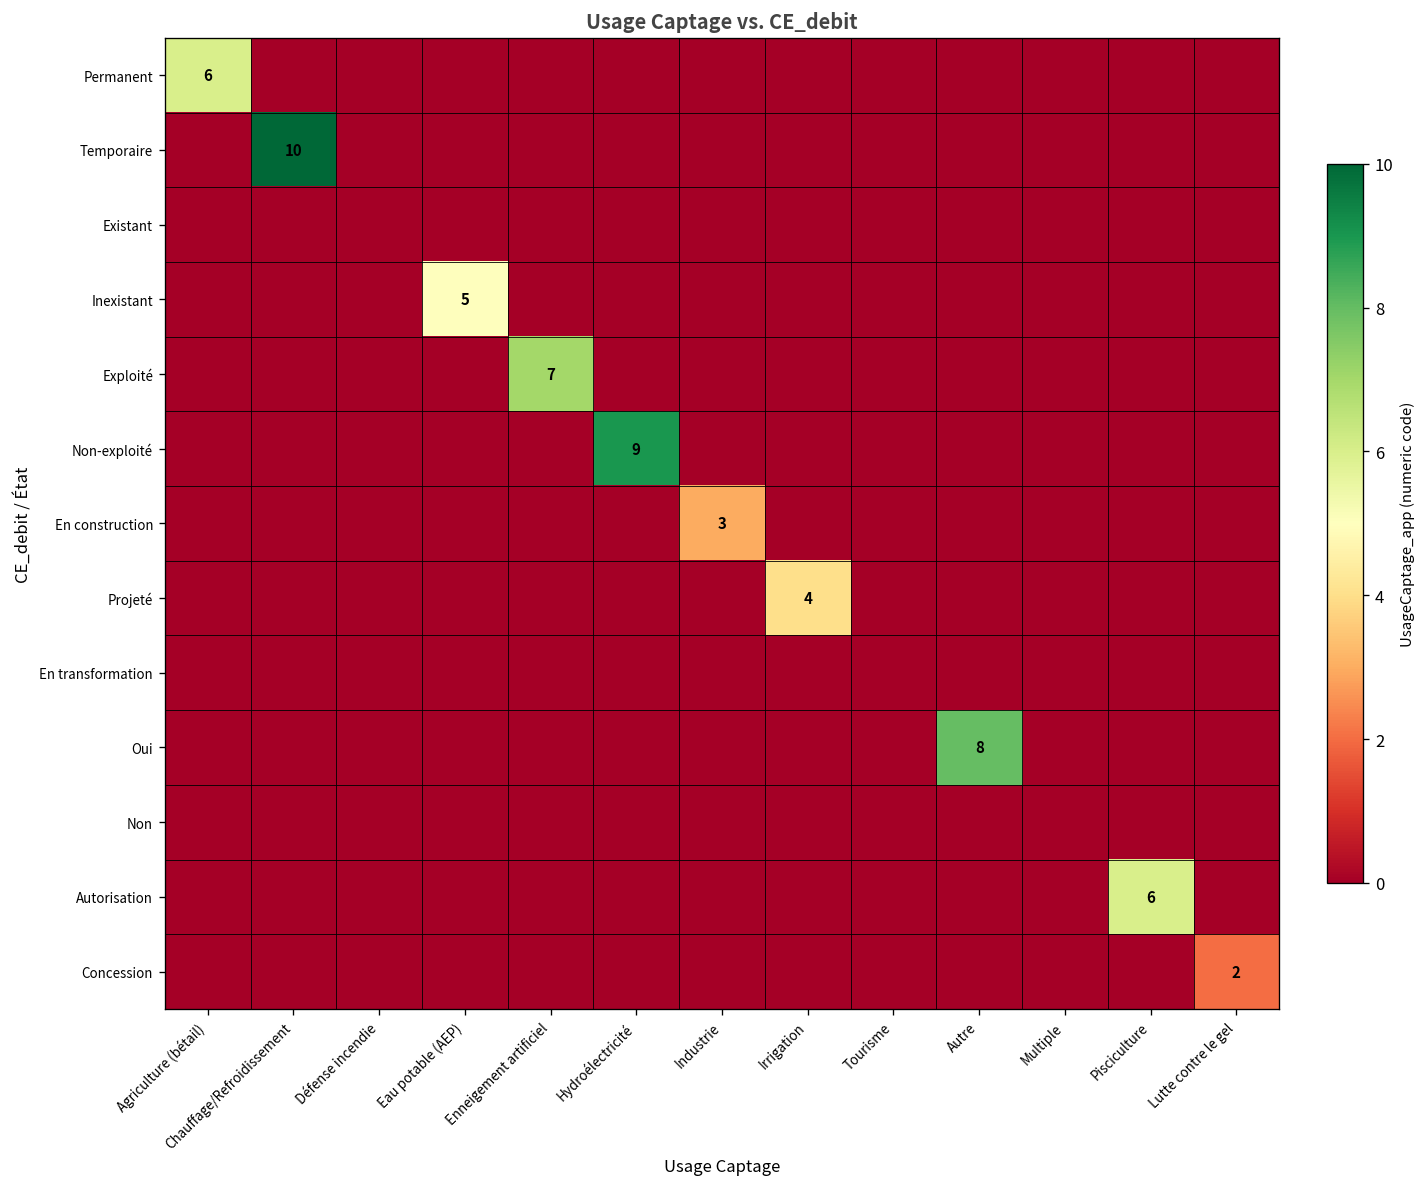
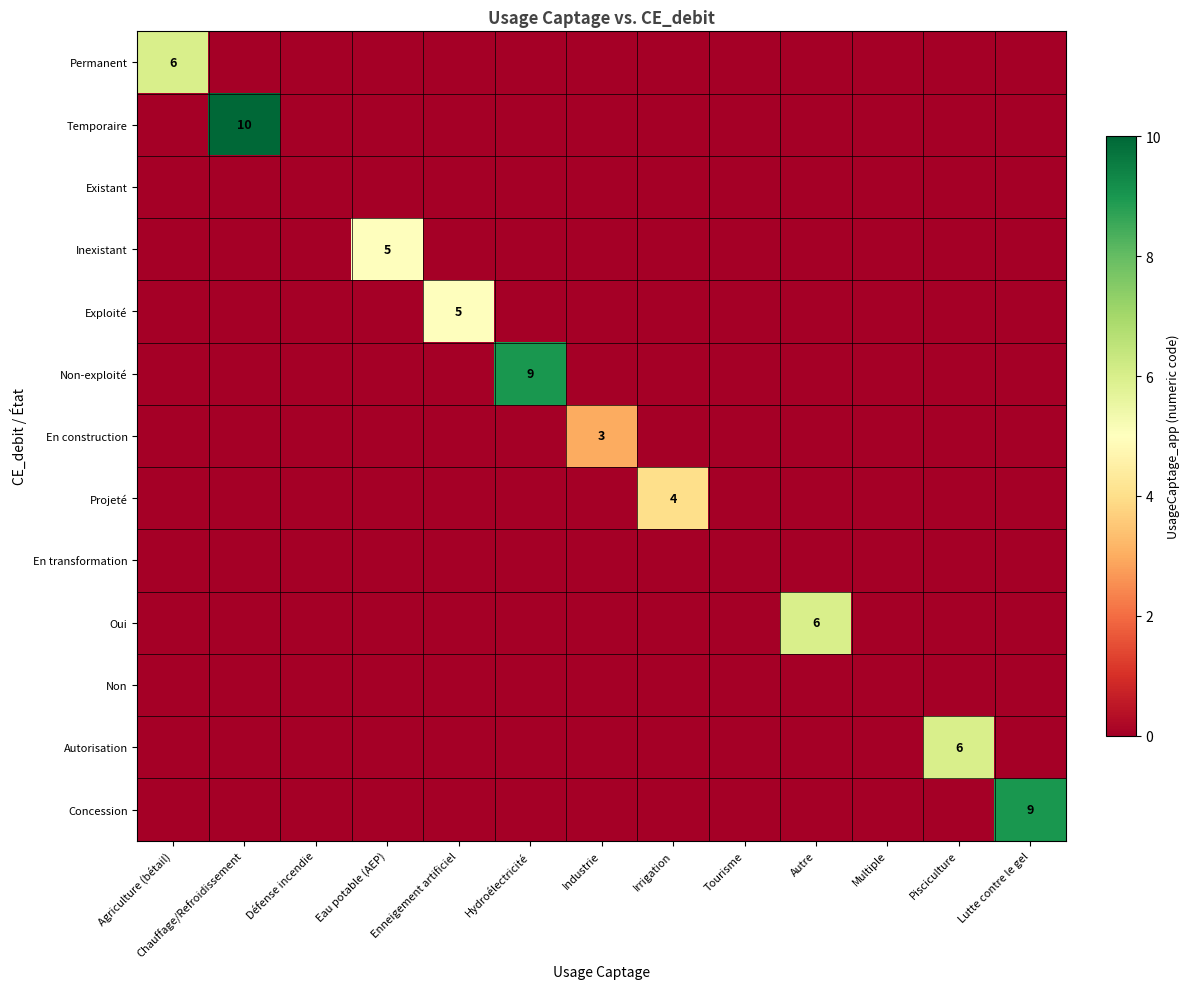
Exploité, Enneigement artificiel: 7 -> 5
Oui, Autre: 8 -> 6
Concession, Lutte contre le gel: 2 -> 9
